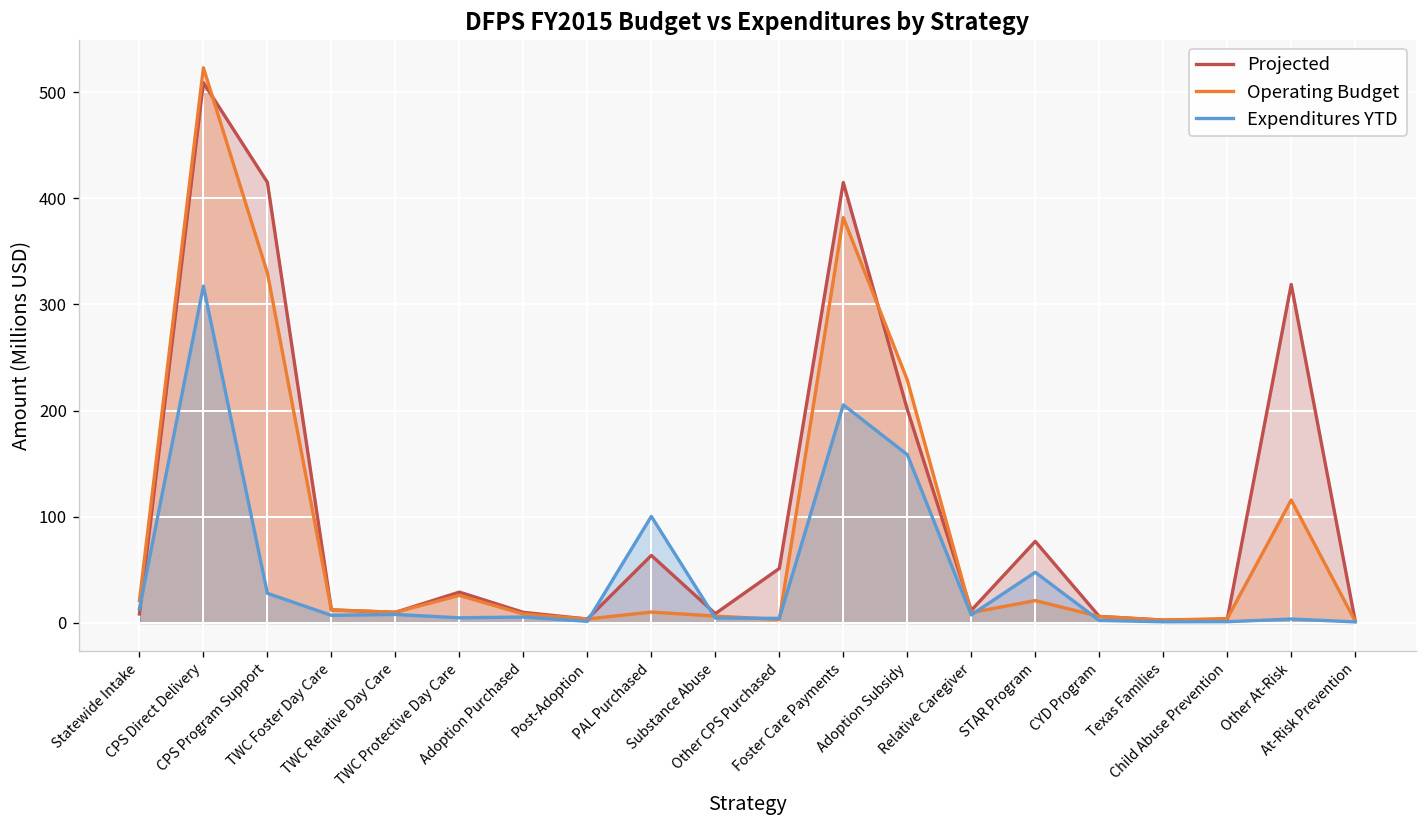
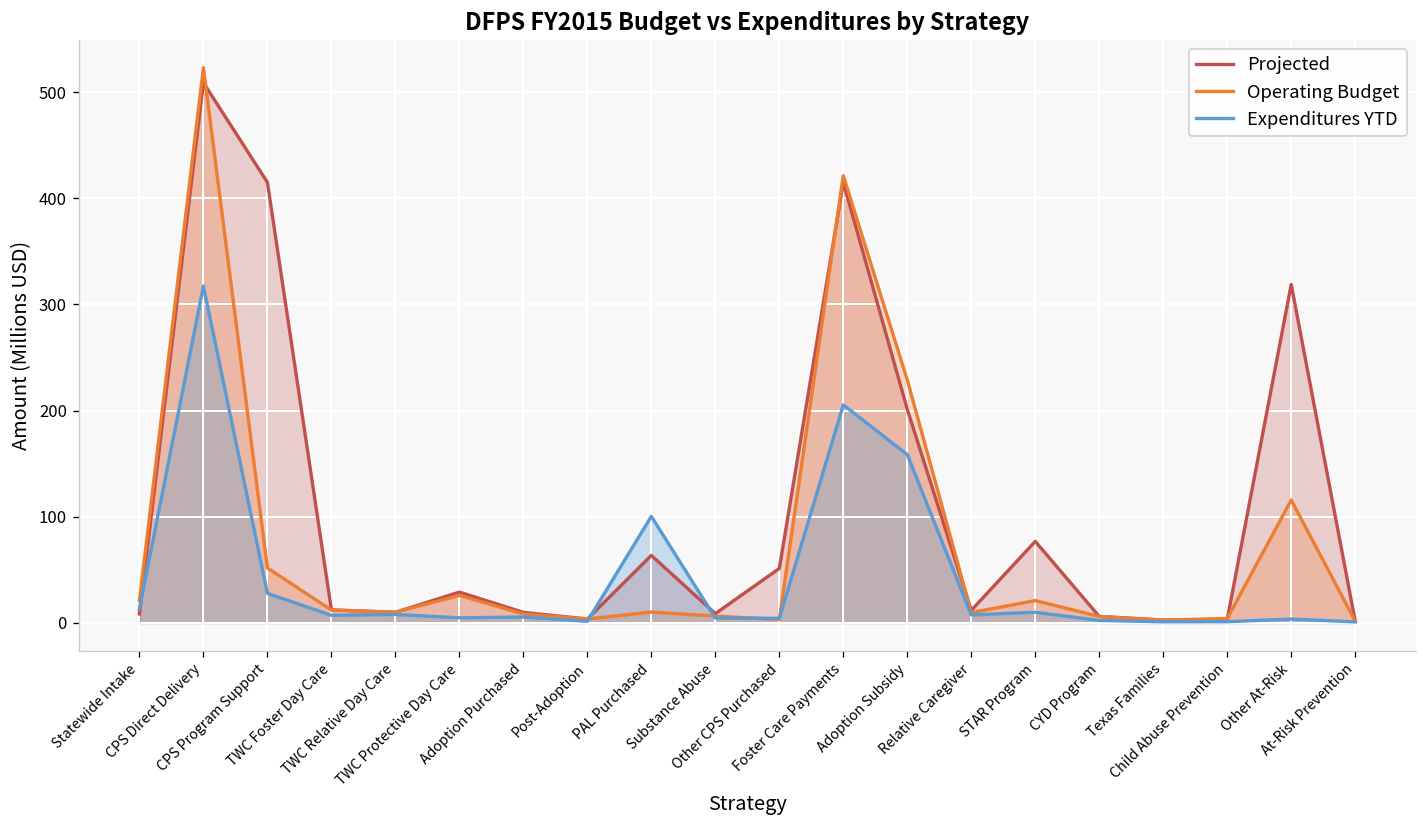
Operating Budget, CPS Program Support: 330 -> 50
Operating Budget, Foster Care Payments: 380 -> 420
Expenditures YTD, STAR Program: 50 -> 10
